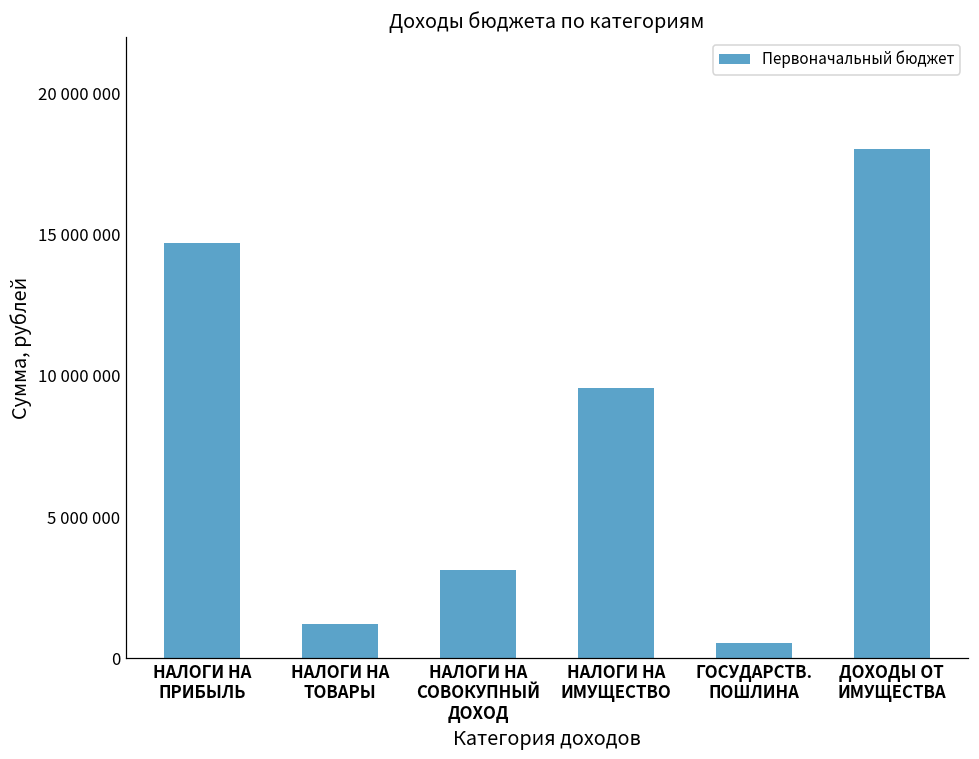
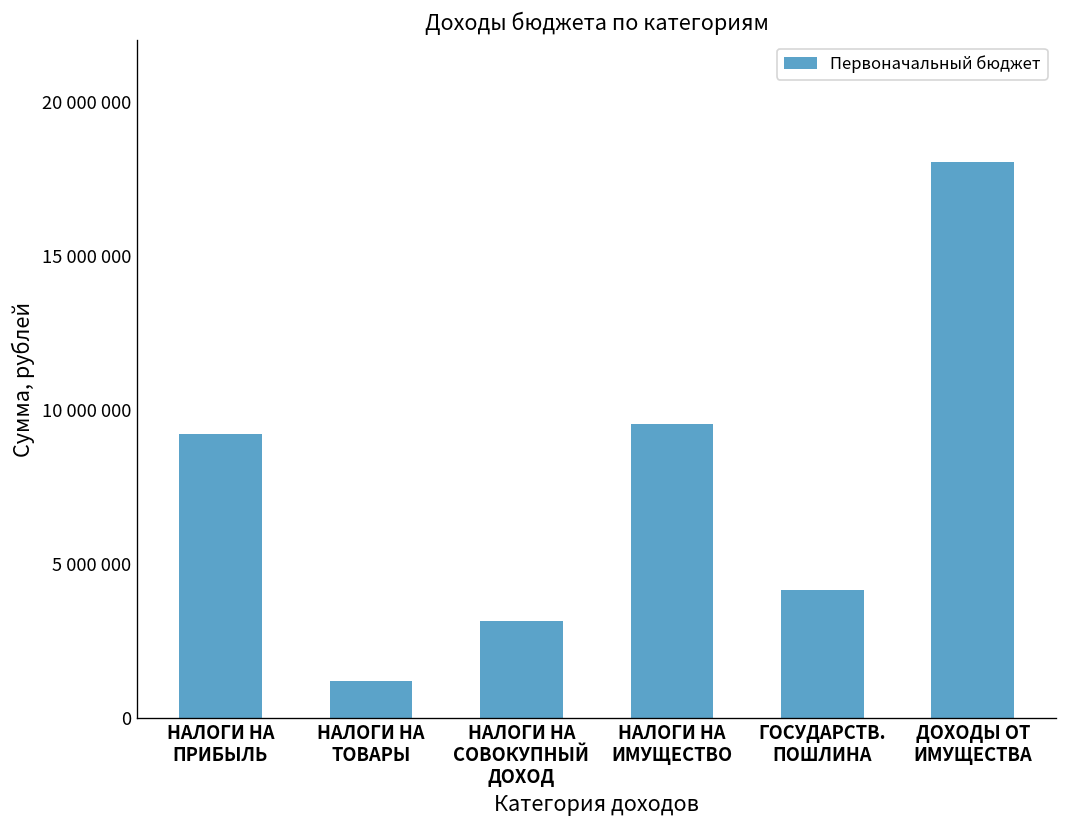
НАЛОГИ НА ПРИБЫЛЬ: 14700000 -> 9200000
ГОСУДАРСТВ. ПОШЛИНА: 600000 -> 4200000
